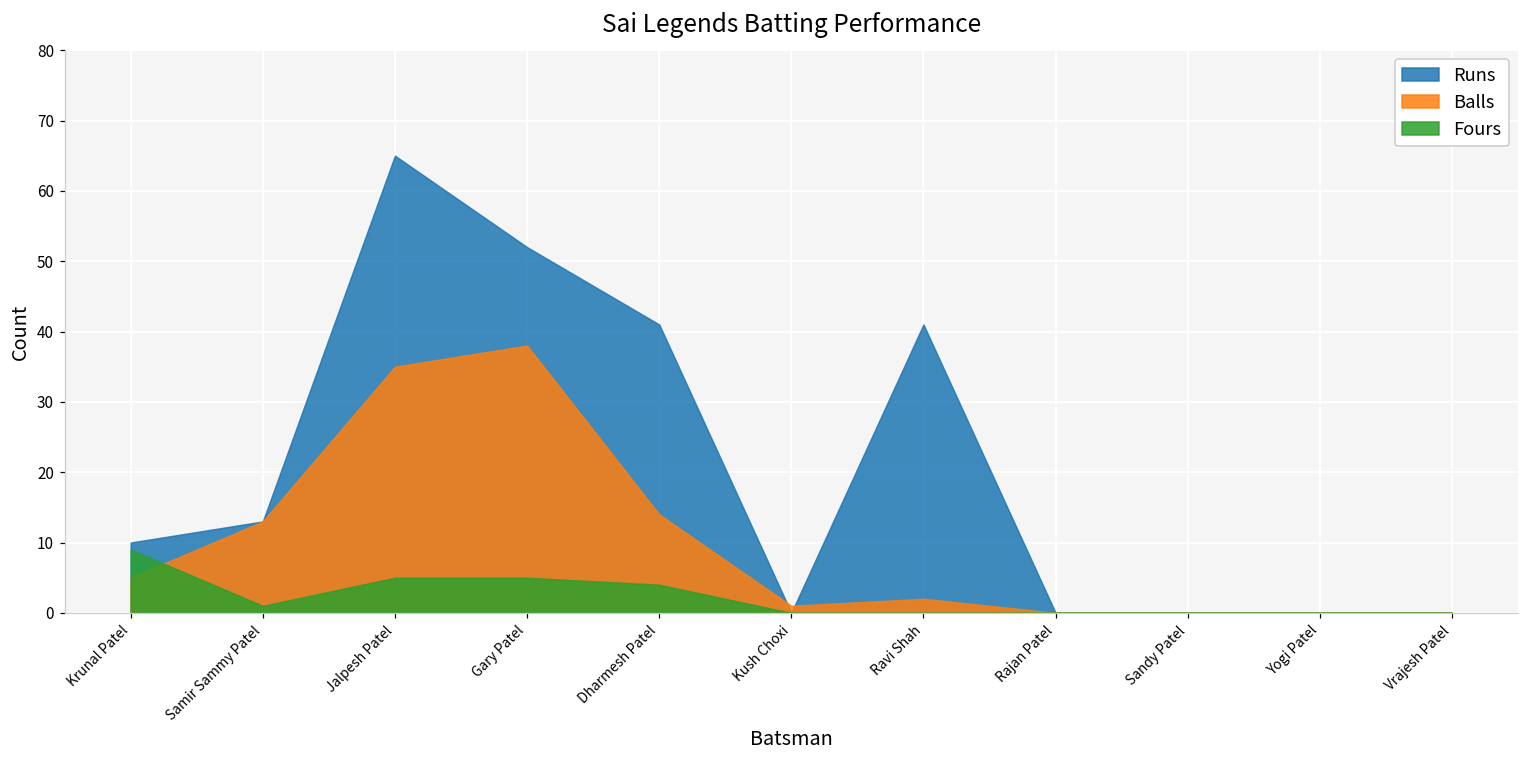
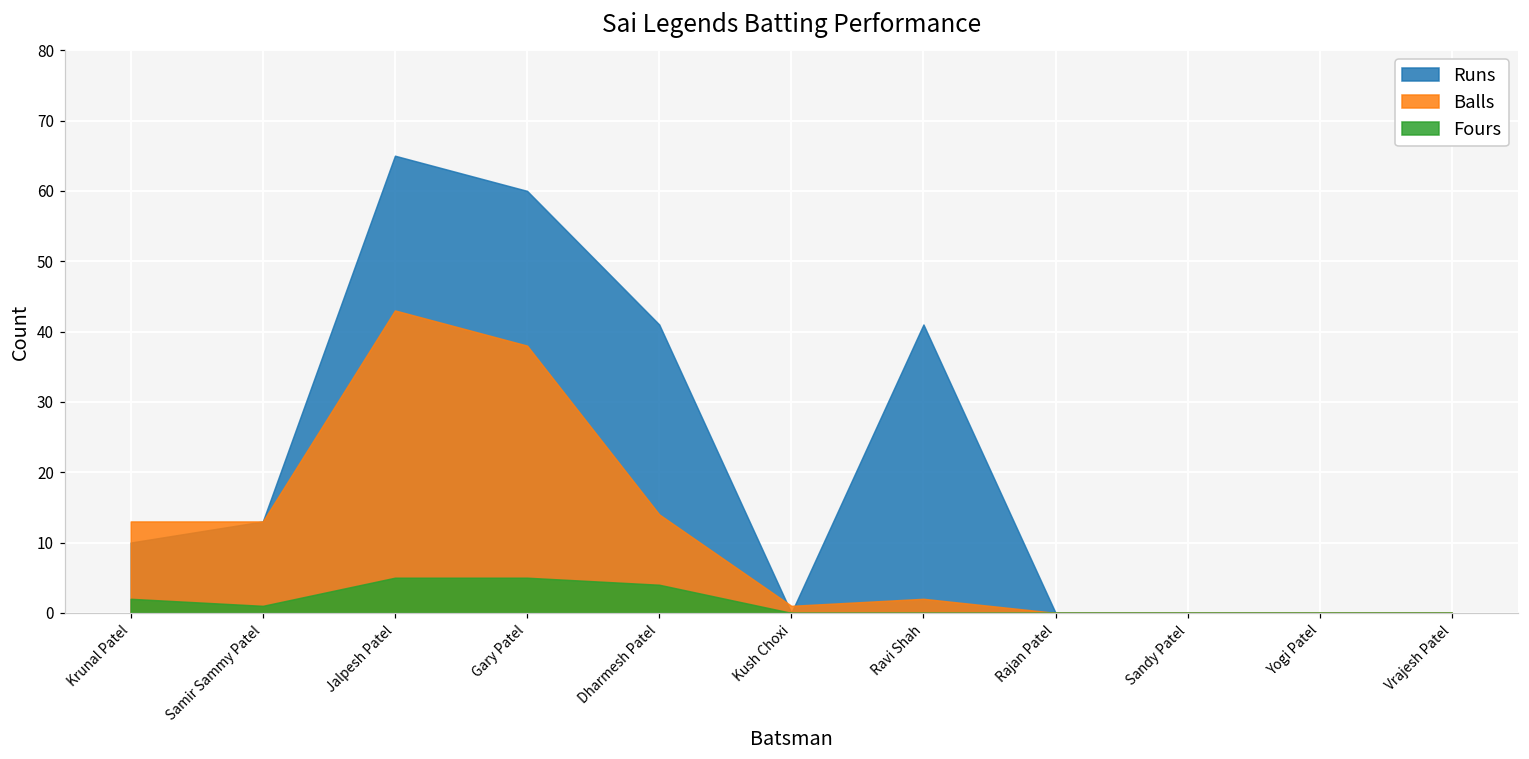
Balls, Krunal Patel: 5 -> 13
Fours, Krunal Patel: 9 -> 2
Balls, Jalpesh Patel: 35 -> 43
Runs, Gary Patel: 52 -> 60
